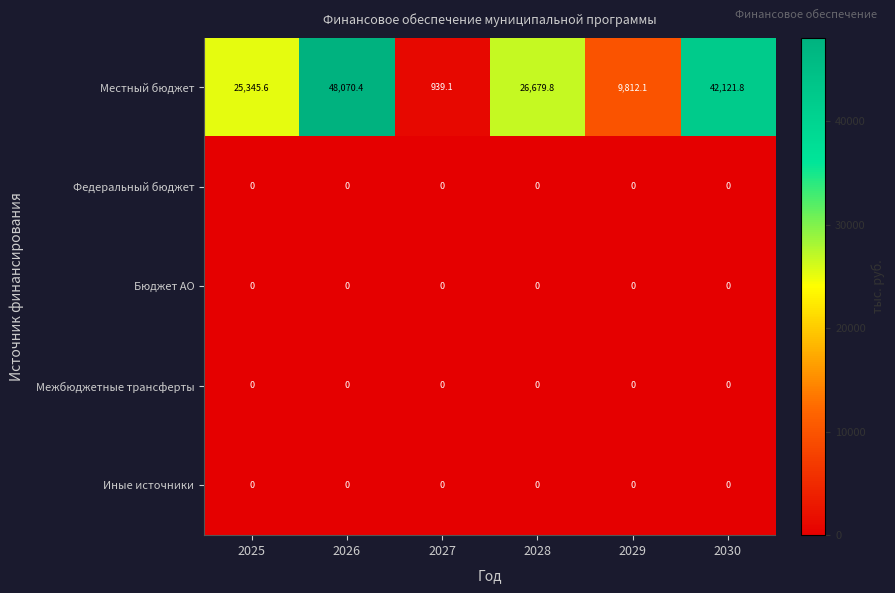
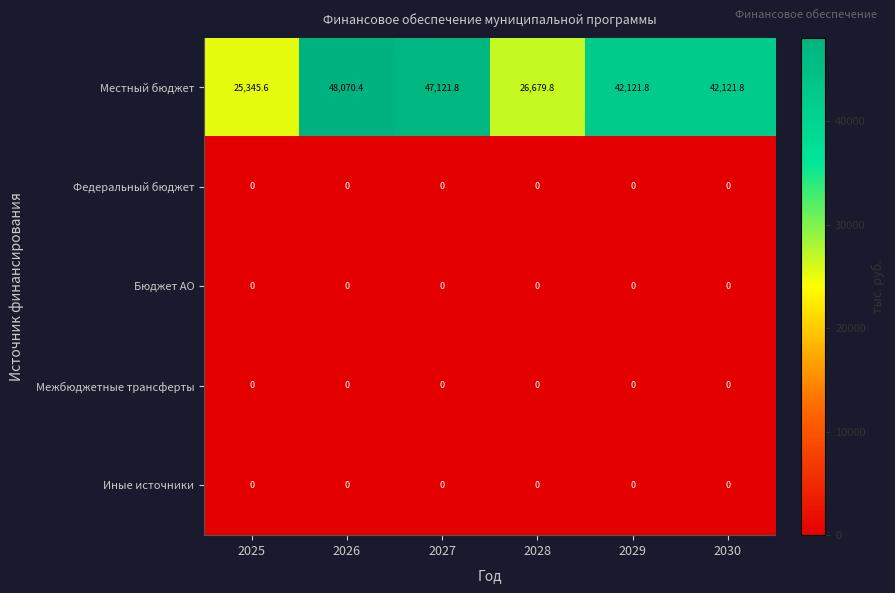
Местный бюджет, 2027: 939.1 -> 47,121.8
Местный бюджет, 2029: 9,812.1 -> 42,121.8
